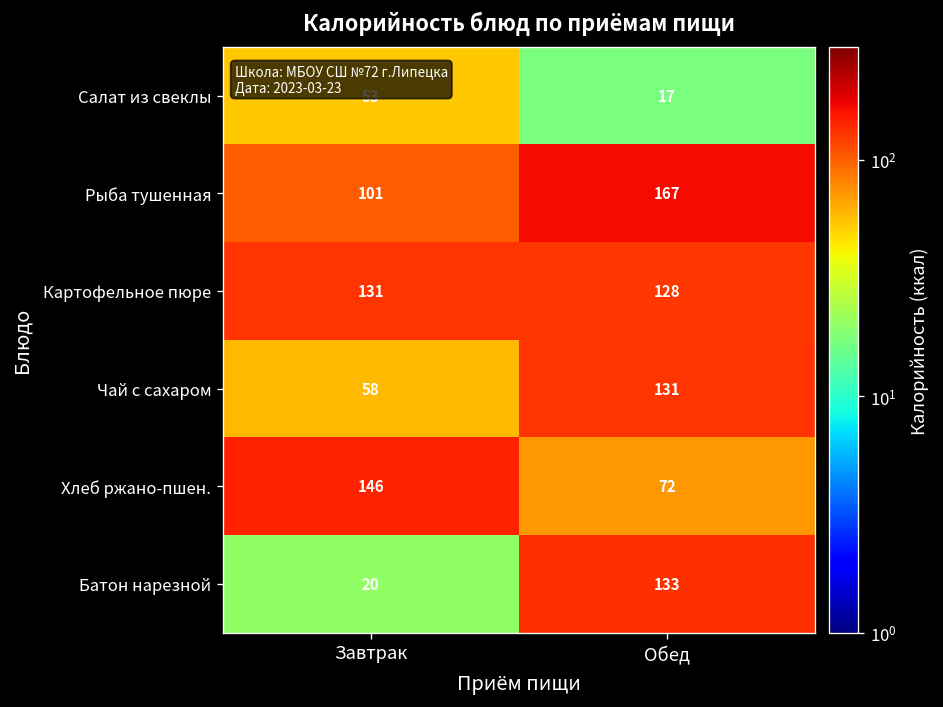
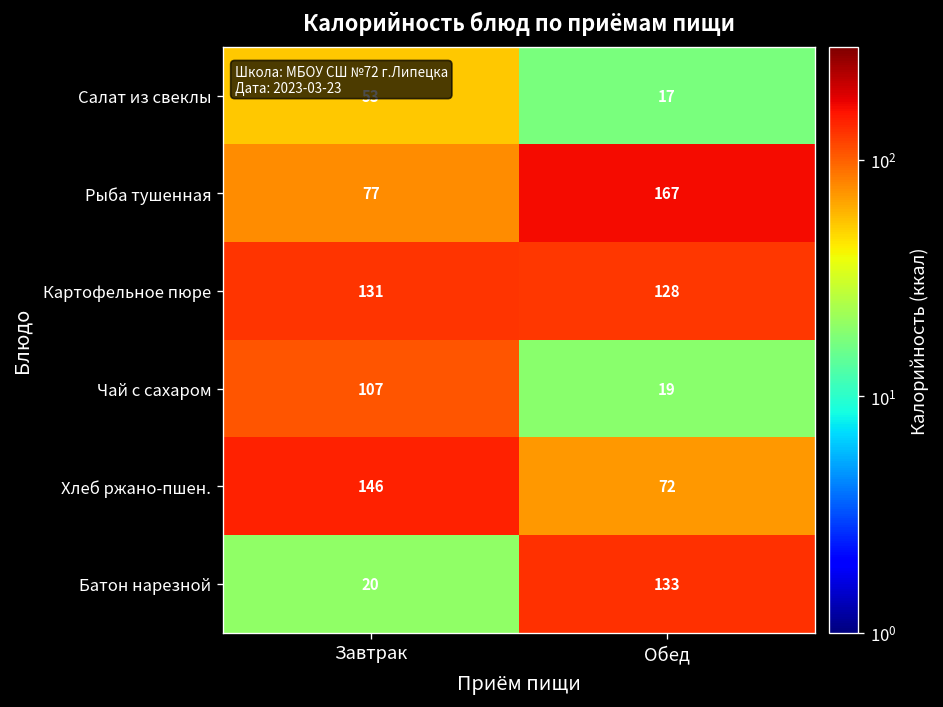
Рыба тушенная, Завтрак: 101 -> 77
Чай с сахаром, Завтрак: 58 -> 107
Чай с сахаром, Обед: 131 -> 19
